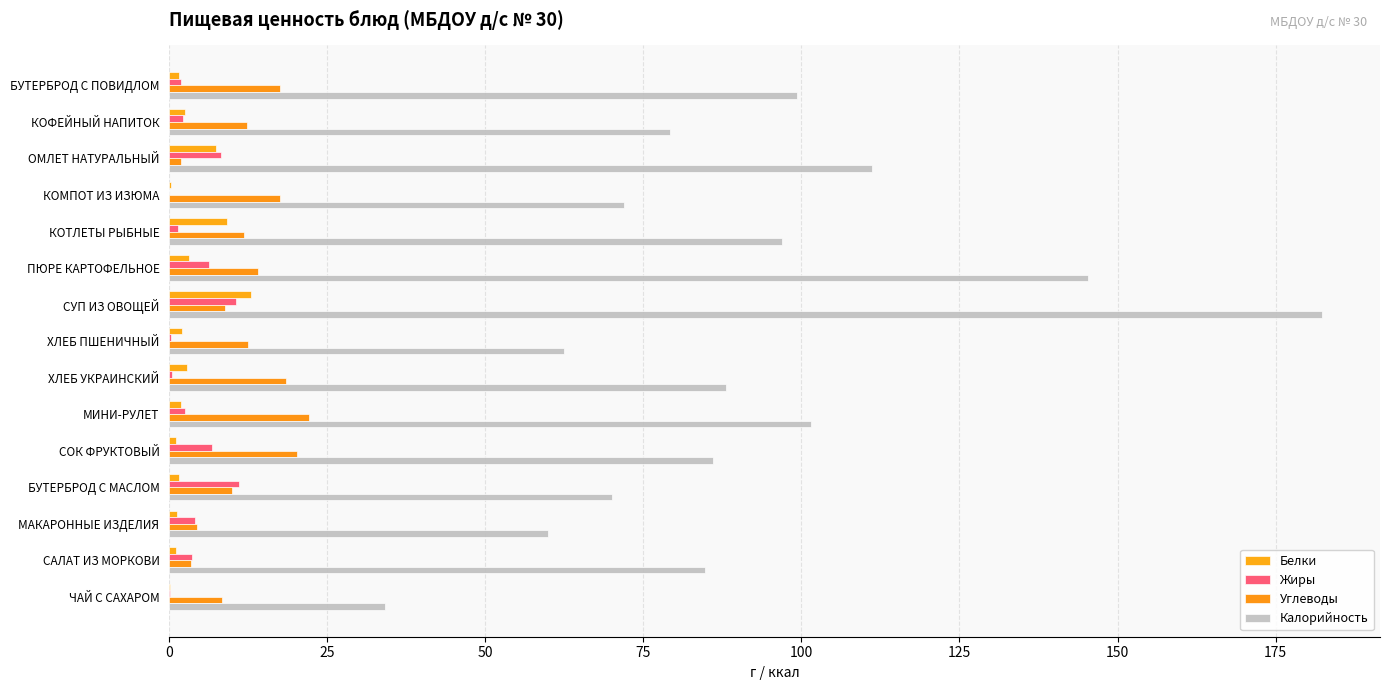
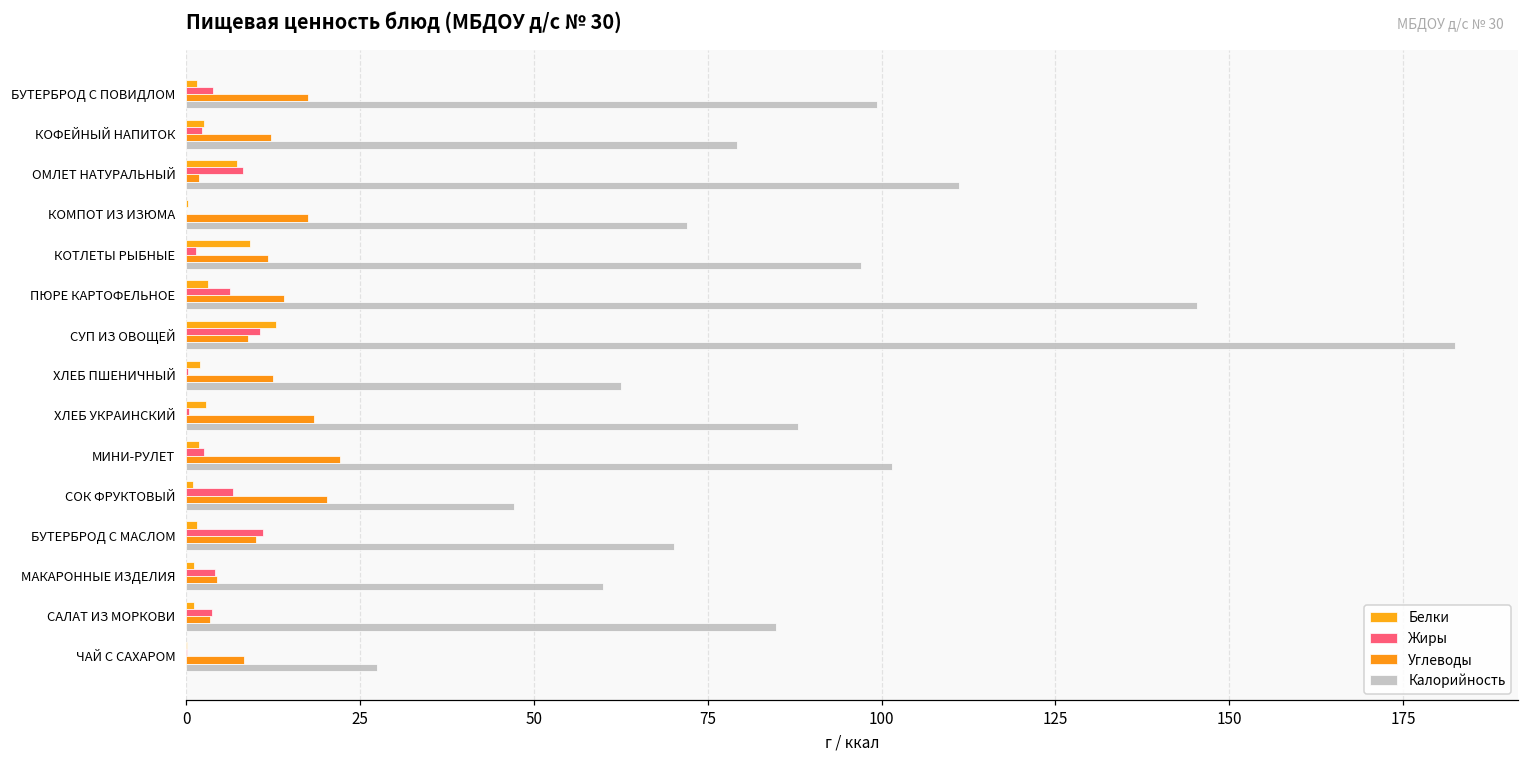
Жиры, БУТЕРБРОД С ПОВИДЛОМ: 2 -> 4
Калорийность, СОК ФРУКТОВЫЙ: 86 -> 47
Калорийность, ЧАЙ С САХАРОМ: 34 -> 28
